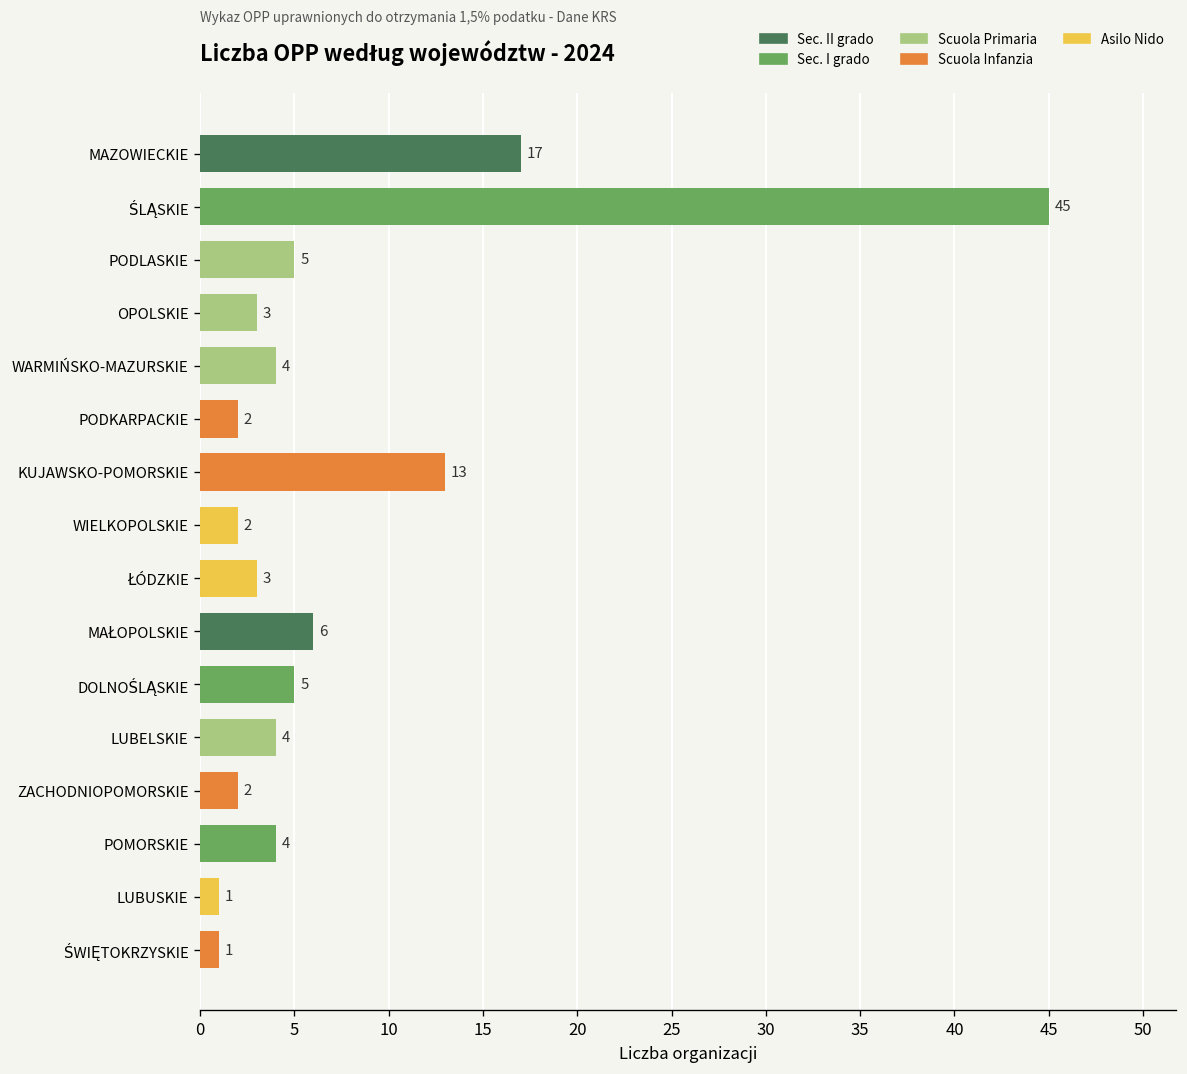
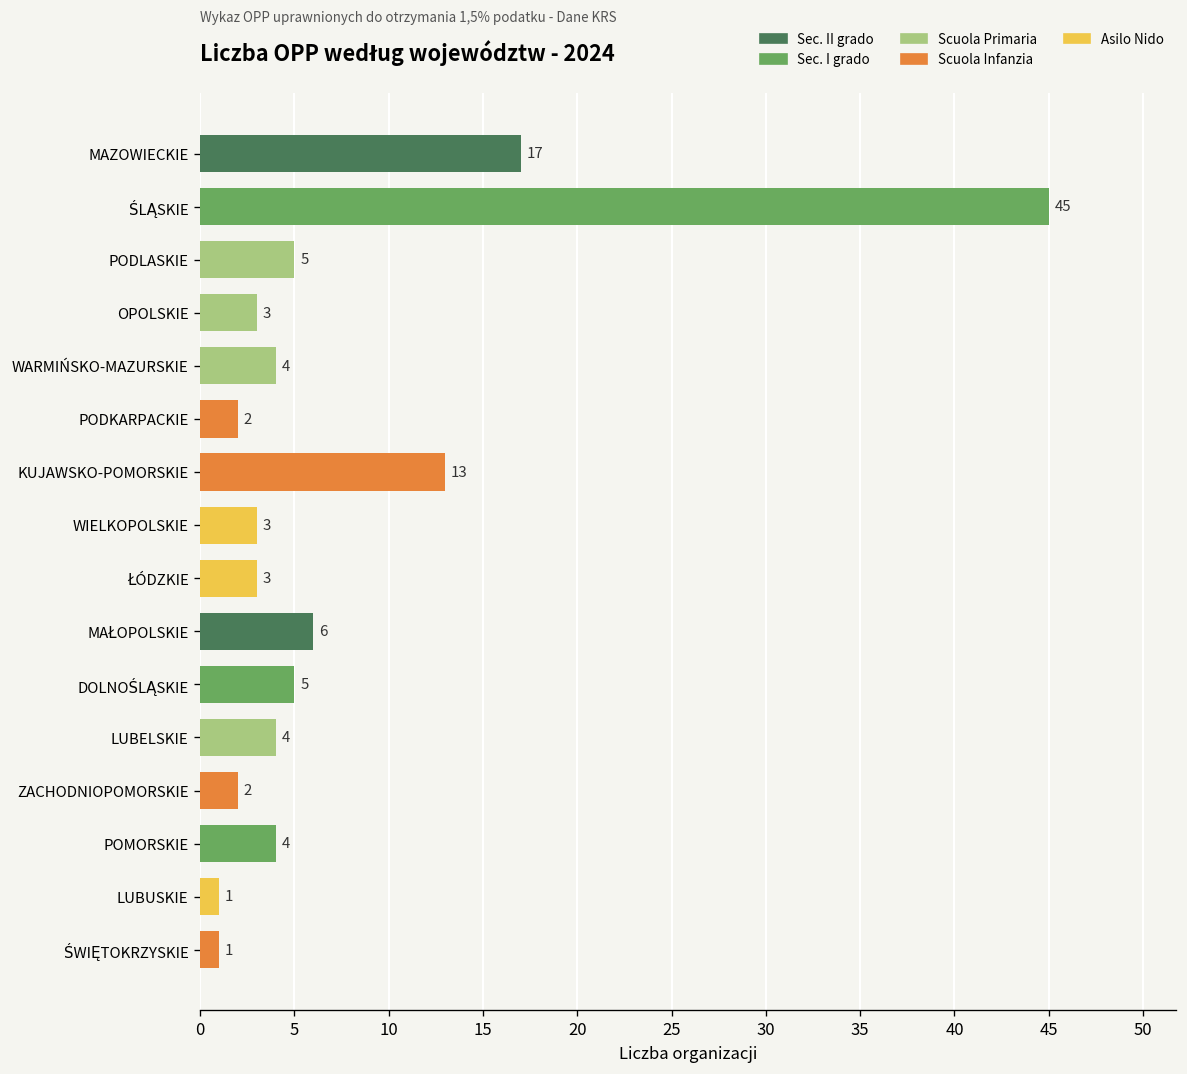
WIELKOPOLSKIE: 2 -> 3
